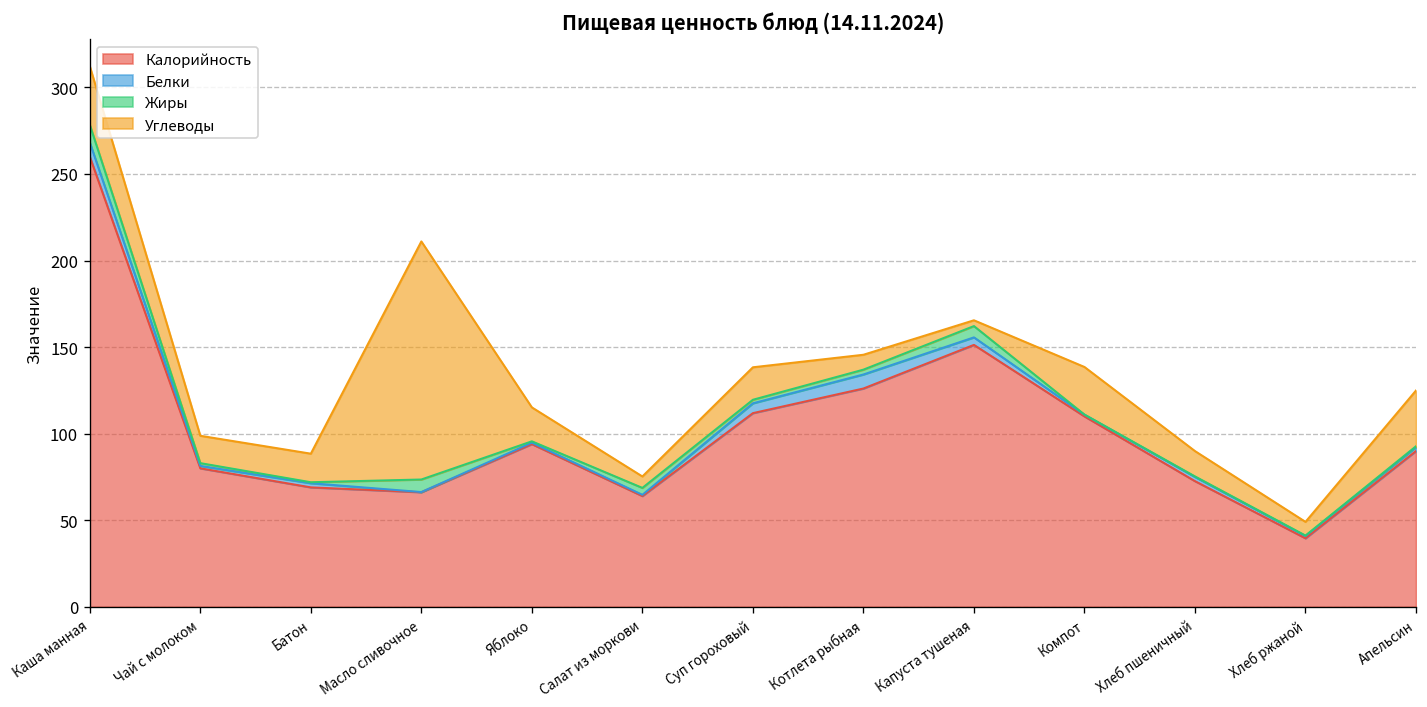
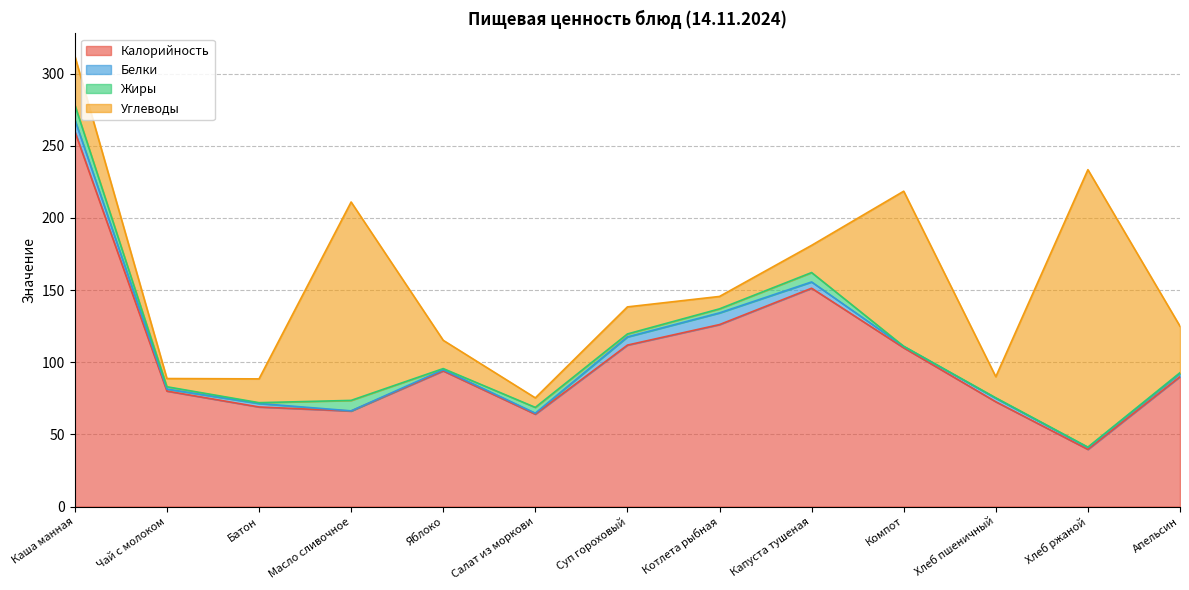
Углеводы, Чай с молоком: 16 -> 6
Углеводы, Капуста тушеная: 3 -> 19
Углеводы, Компот: 28 -> 108
Углеводы, Хлеб ржаной: 8 -> 192
